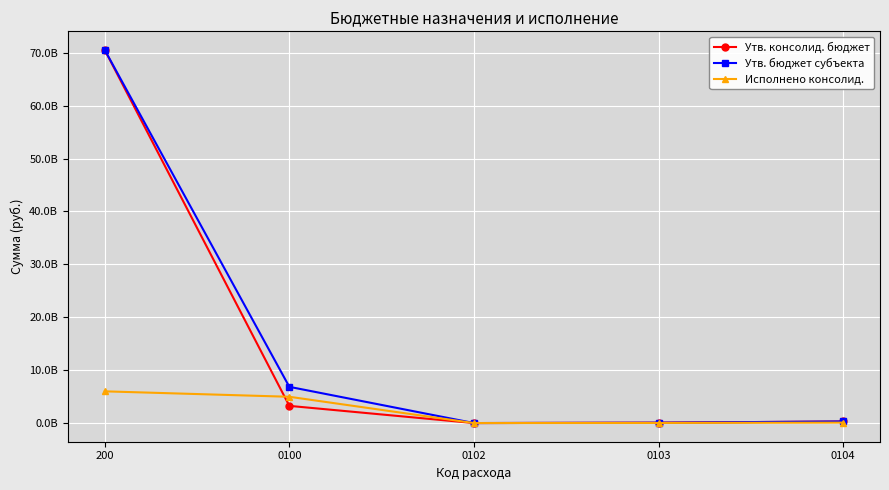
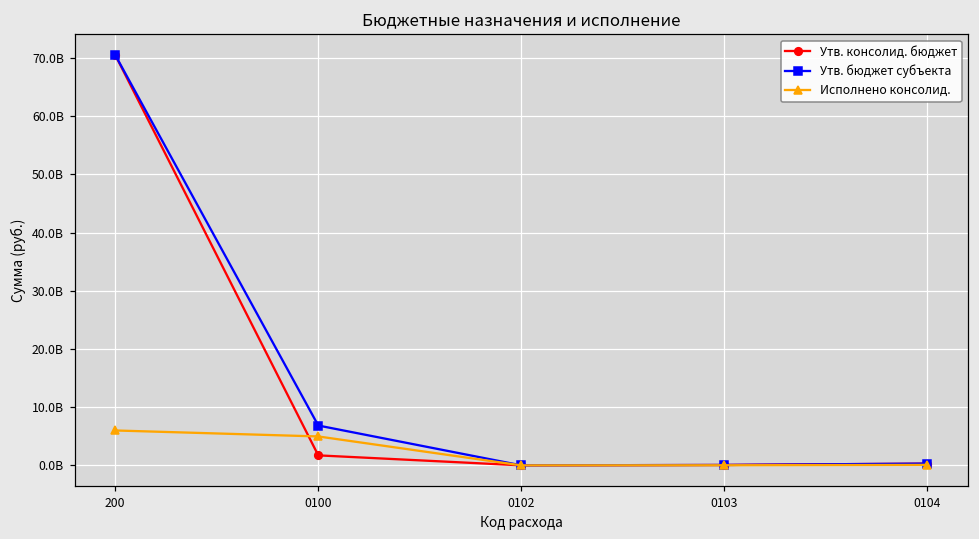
Утв. консолид. бюджет, 0100: 3000000000 -> 2000000000
